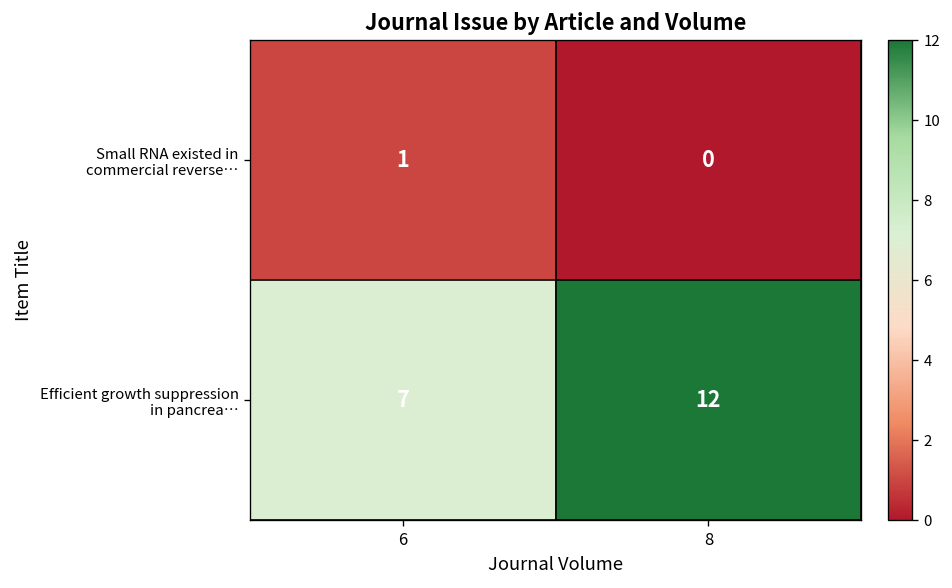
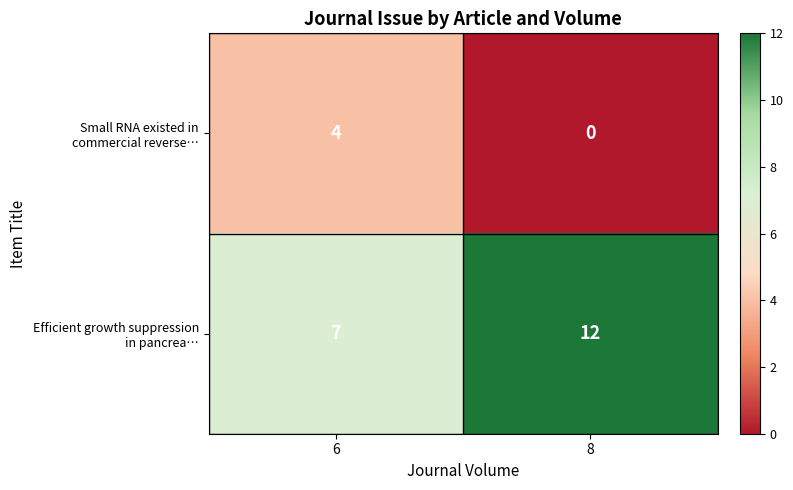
Small RNA existed in commercial reverse…, 6: 1 -> 4
